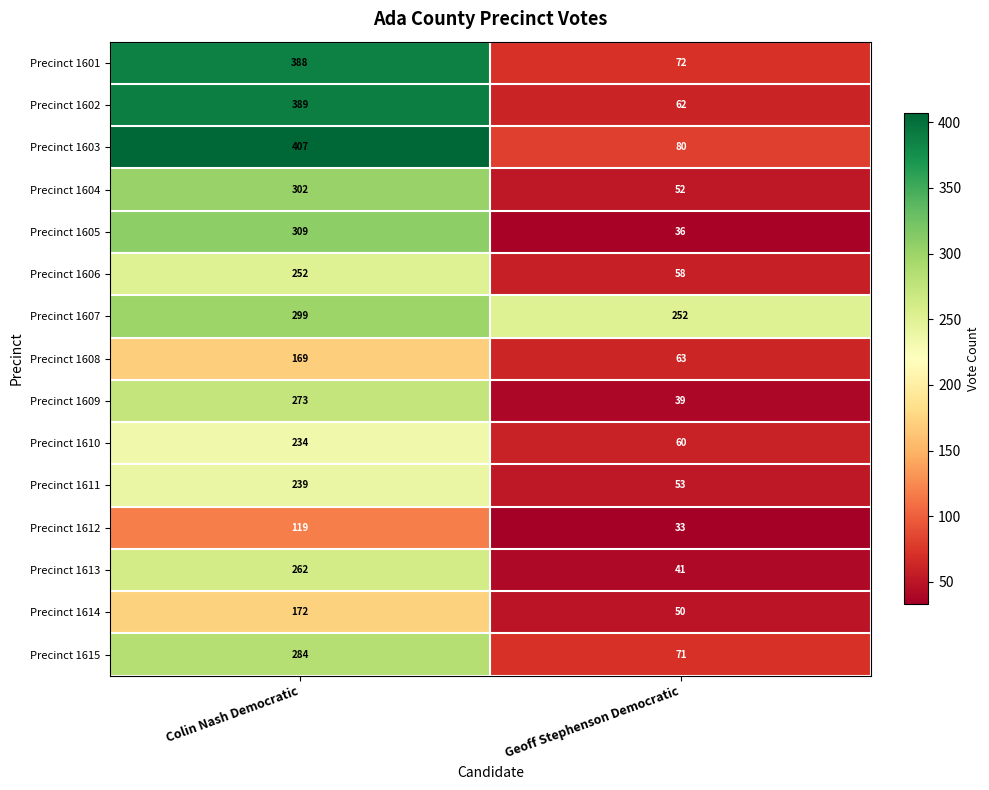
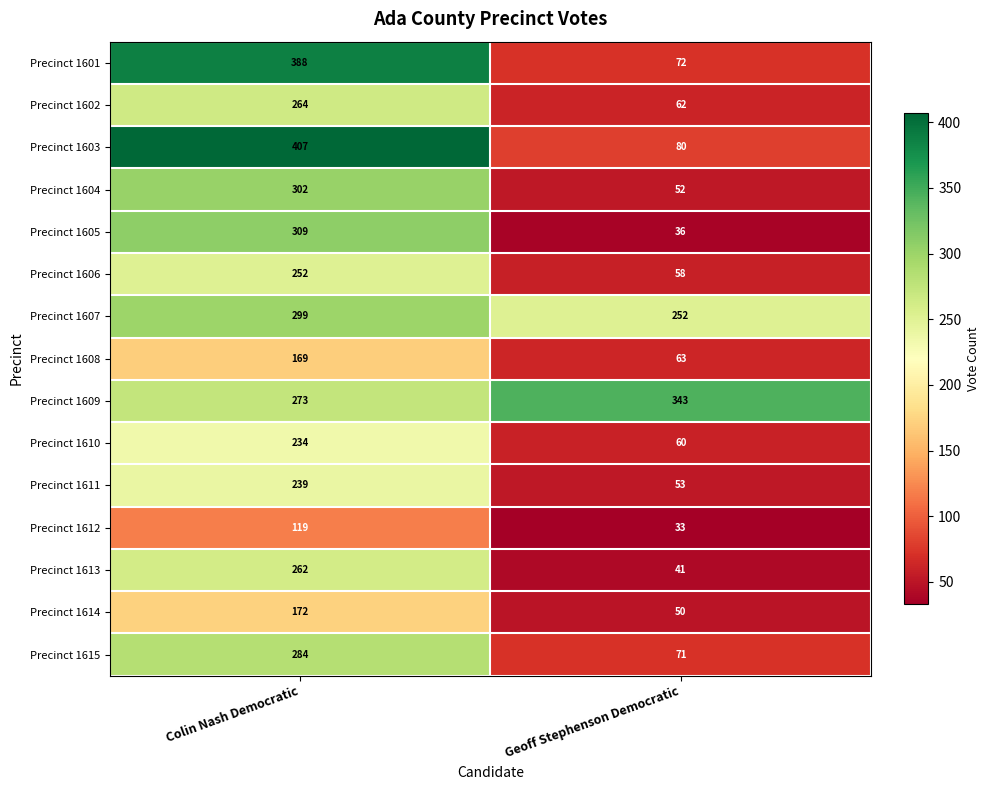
Precinct 1602, Colin Nash Democratic: 389 -> 264
Precinct 1609, Geoff Stephenson Democratic: 39 -> 343
